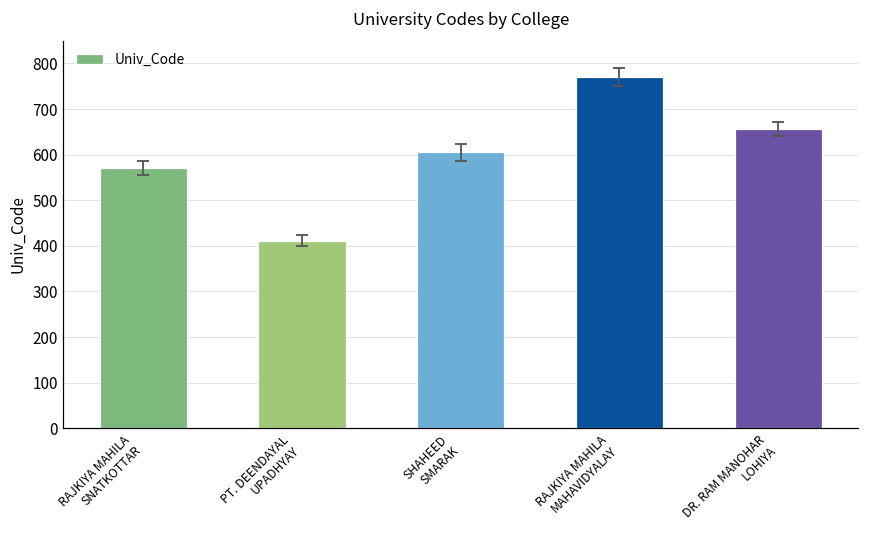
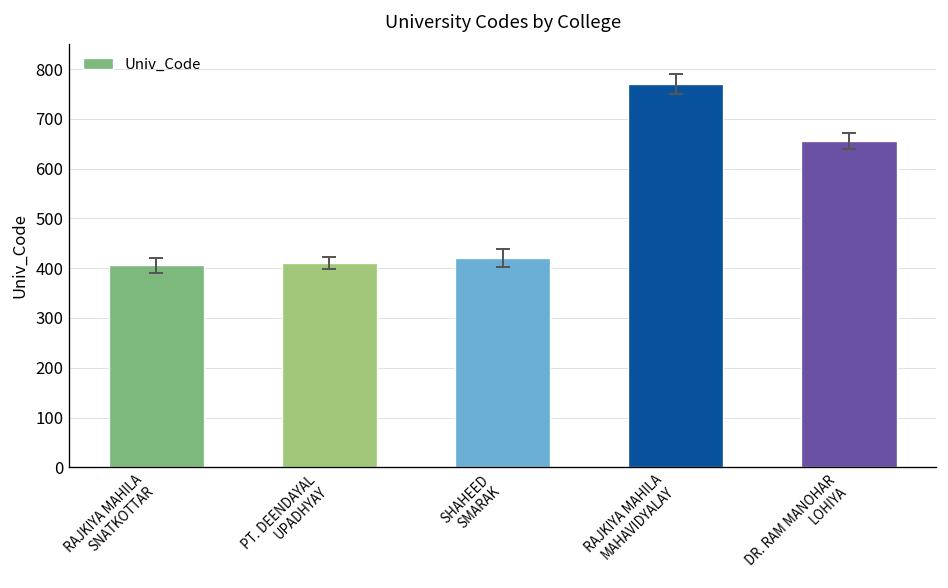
Univ_Code, RAJKIYA MAHILA SNATKOTTAR: 570 -> 410
Univ_Code, SHAHEED SMARAK: 610 -> 420
